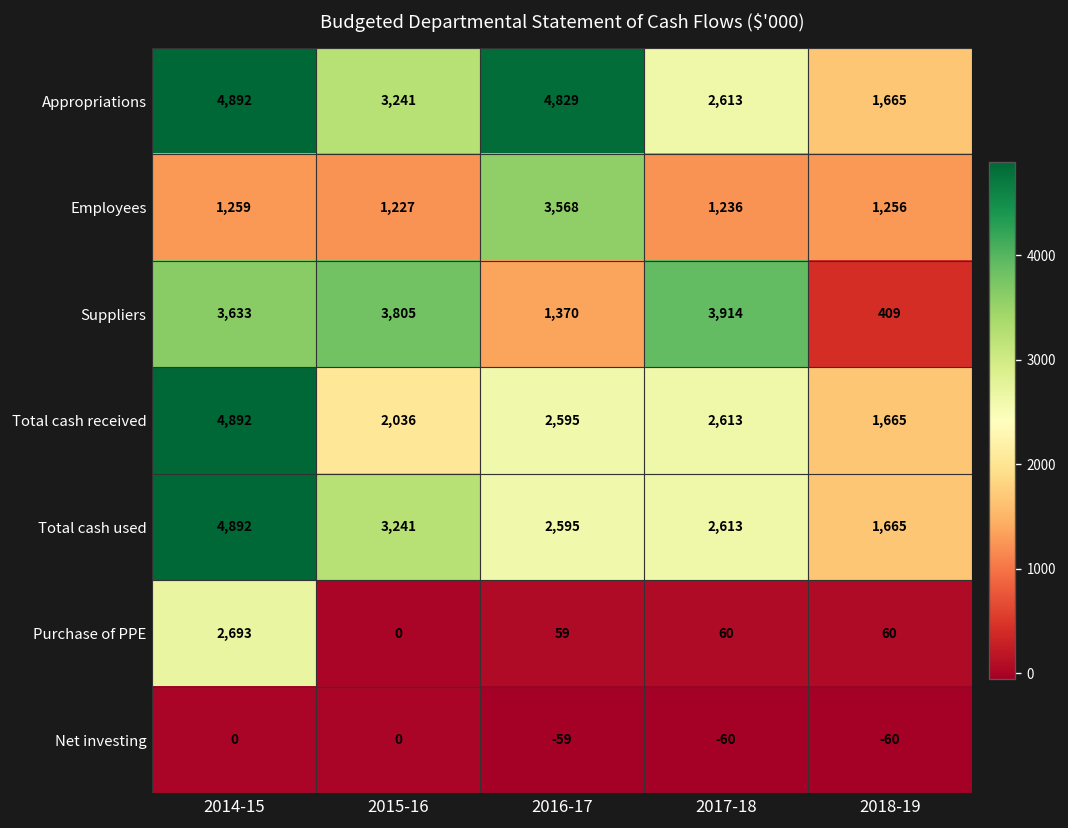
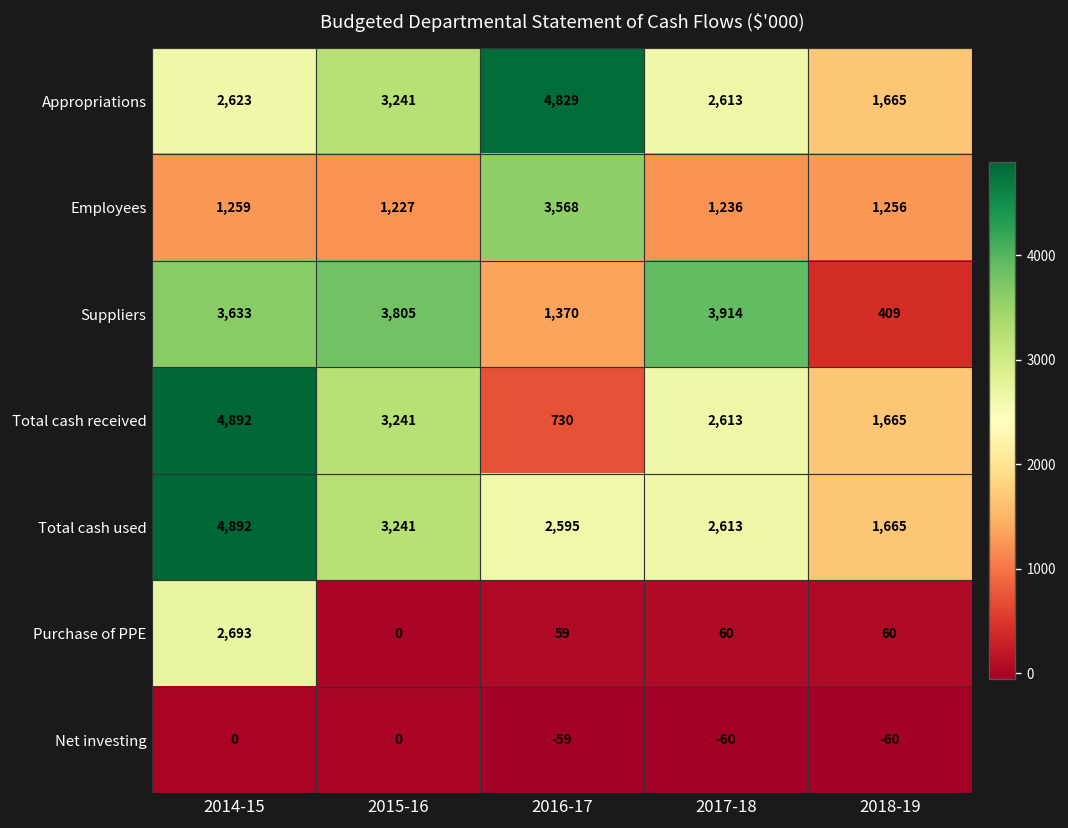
Appropriations, 2014-15: 4,892 -> 2,623
Total cash received, 2015-16: 2,036 -> 3,241
Total cash received, 2016-17: 2,595 -> 730
